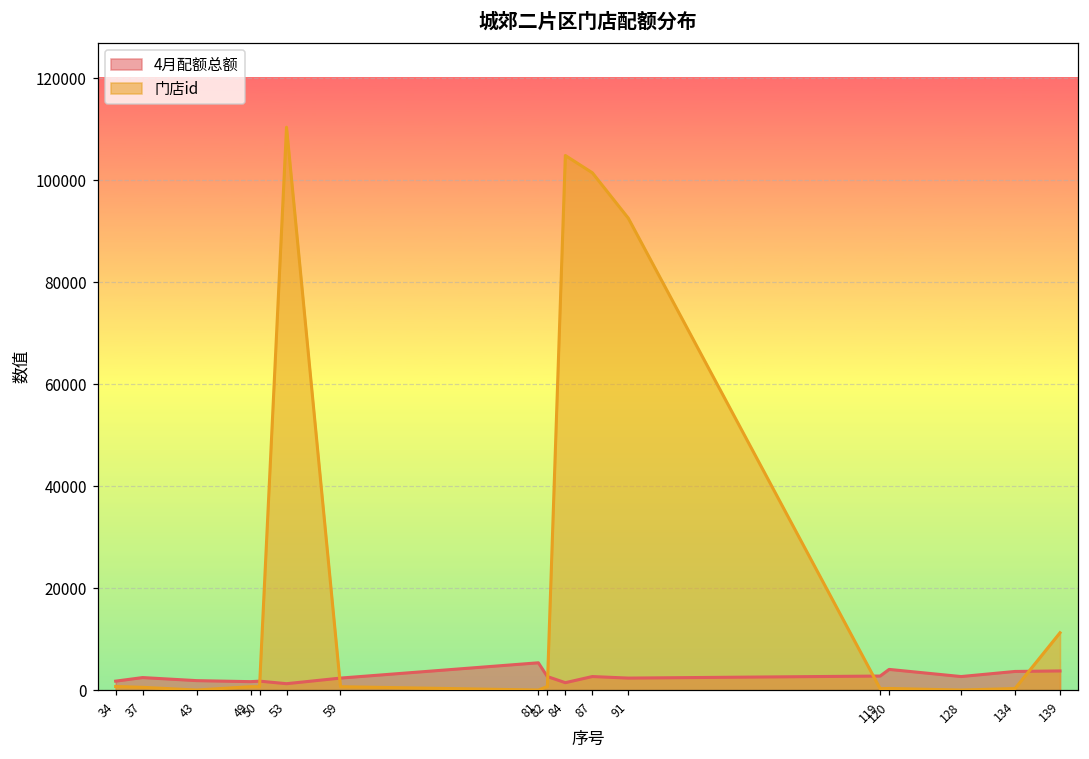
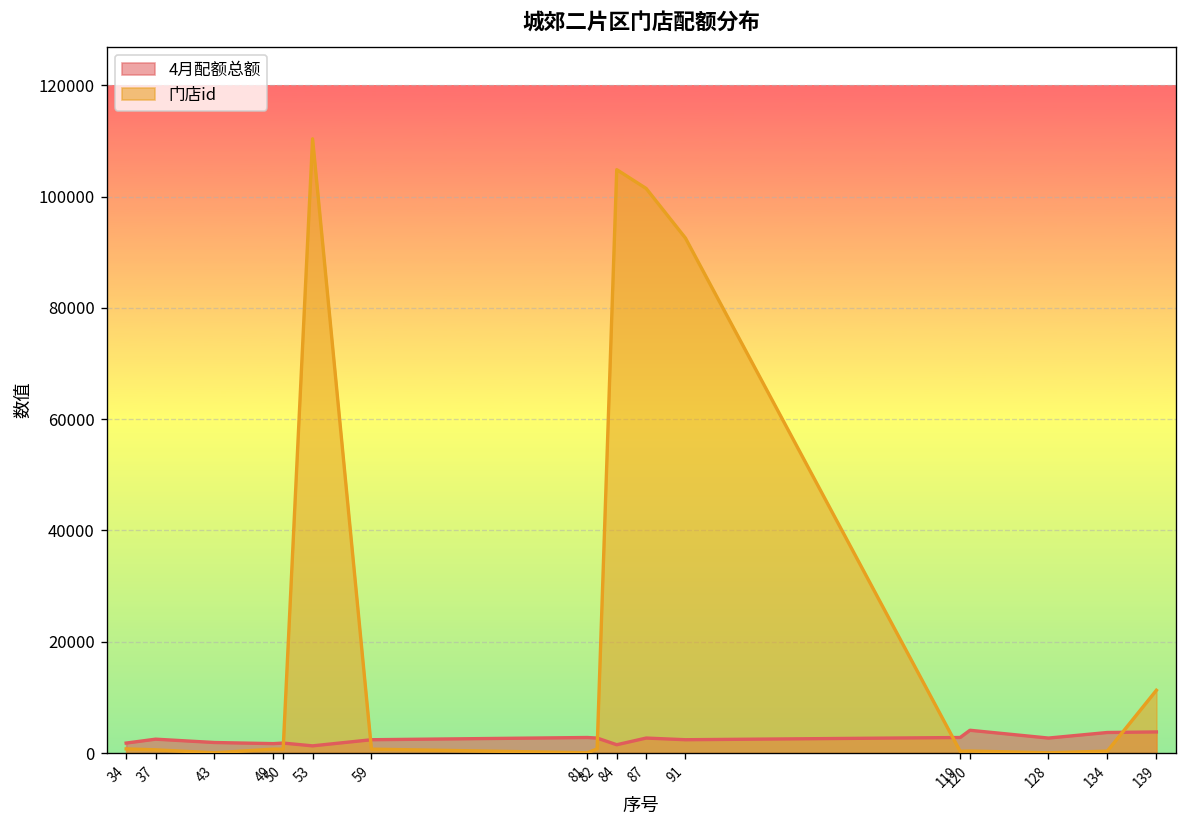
4月配额总额, 81: 5000 -> 3000
